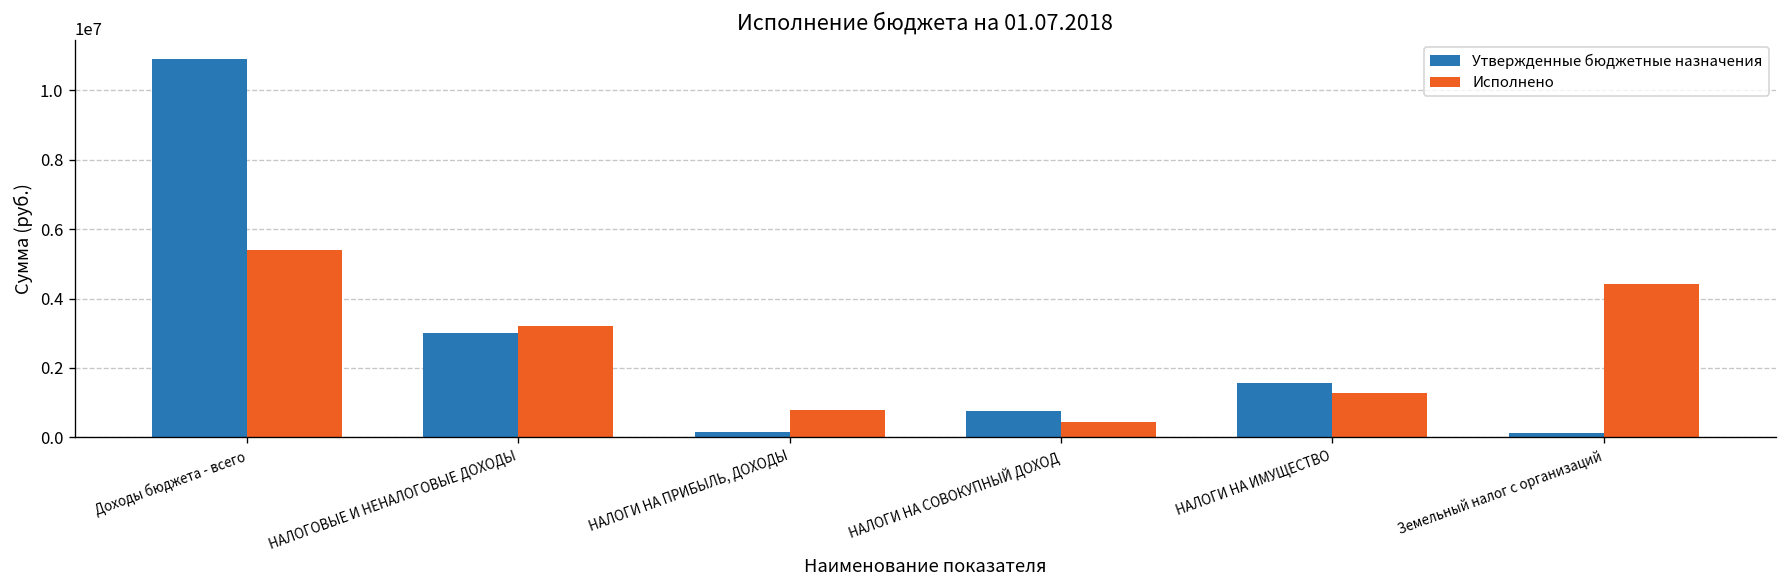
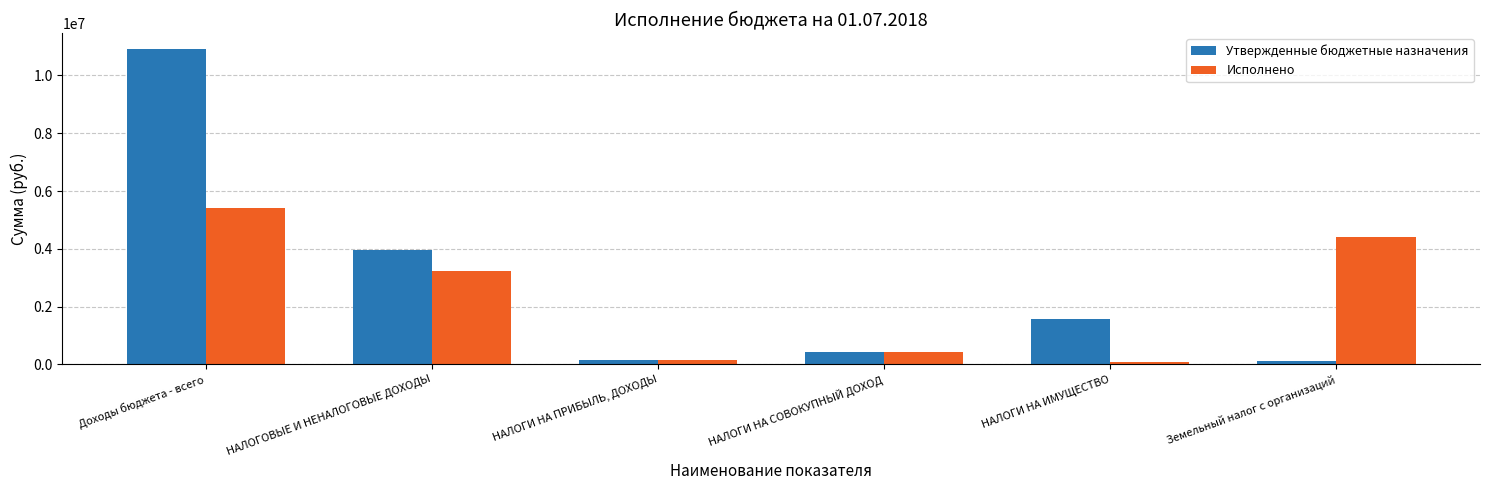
Утвержденные бюджетные назначения, НАЛОГОВЫЕ И НЕНАЛОГОВЫЕ ДОХОДЫ: 3000000 -> 4000000
Исполнено, НАЛОГИ НА ПРИБЫЛЬ, ДОХОДЫ: 800000 -> 100000
Утвержденные бюджетные назначения, НАЛОГИ НА СОВОКУПНЫЙ ДОХОД: 700000 -> 400000
Исполнено, НАЛОГИ НА ИМУЩЕСТВО: 1300000 -> 100000
